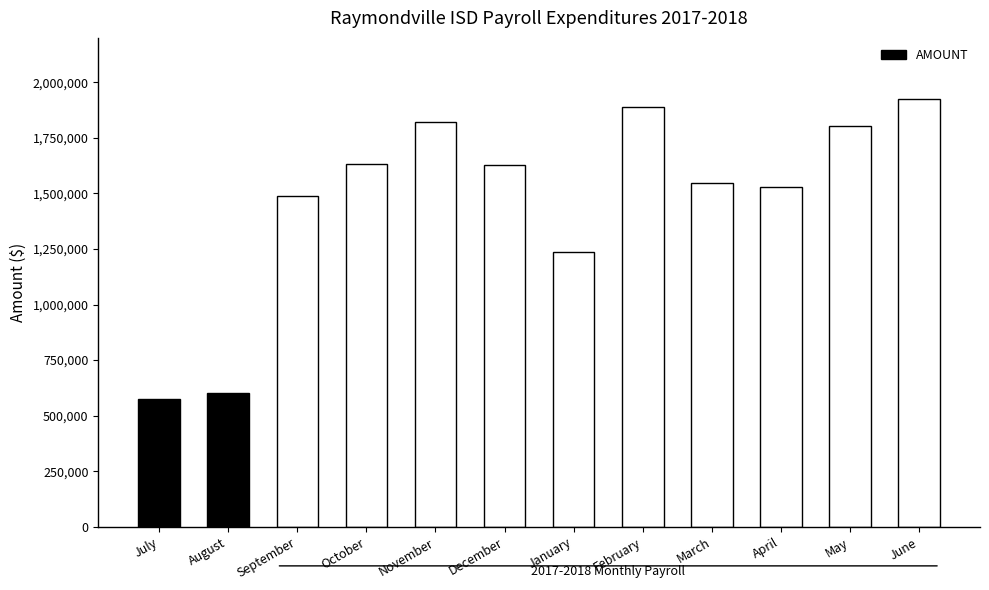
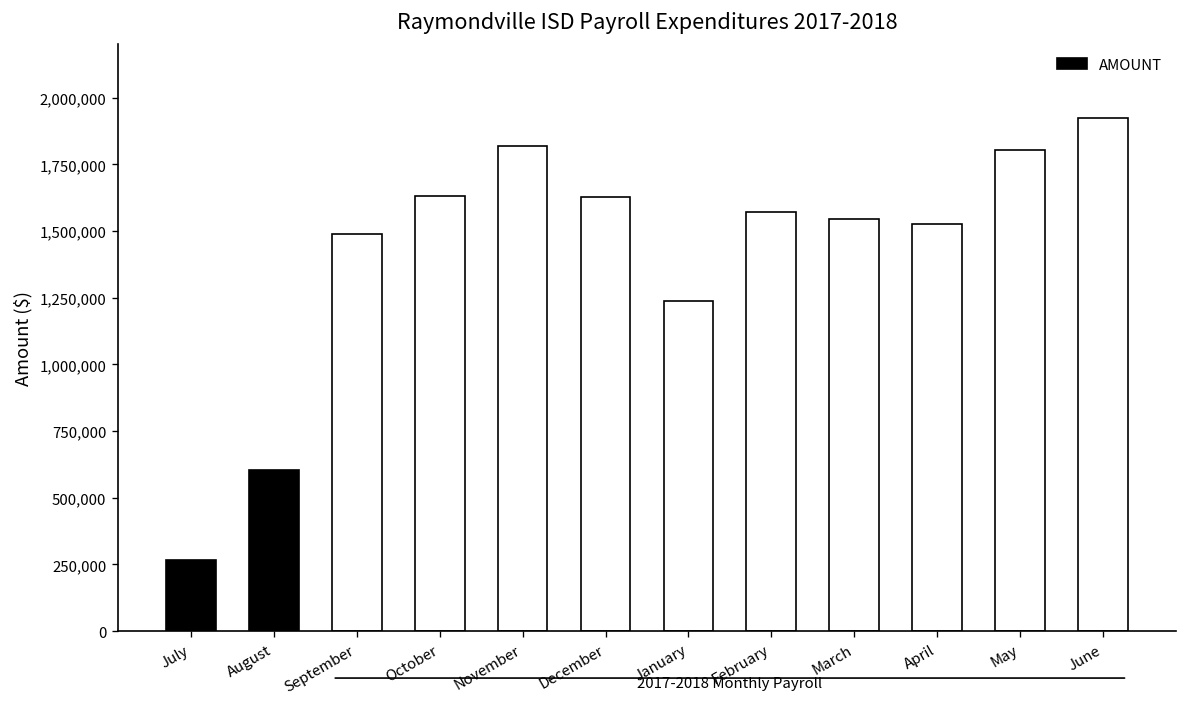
July: 580,000 -> 270,000
February: 1,890,000 -> 1,570,000
